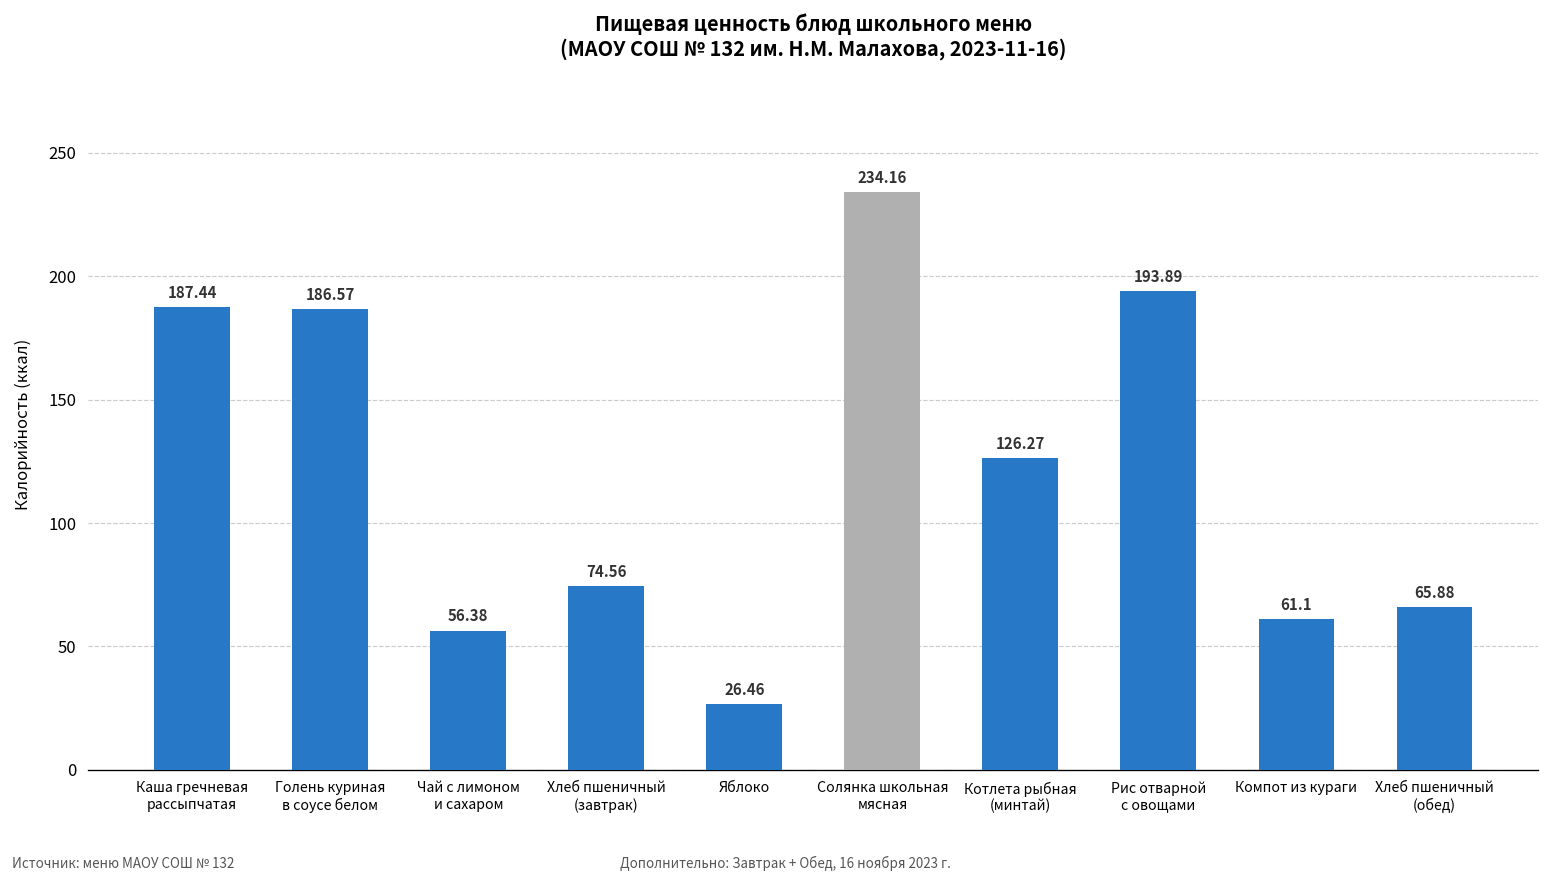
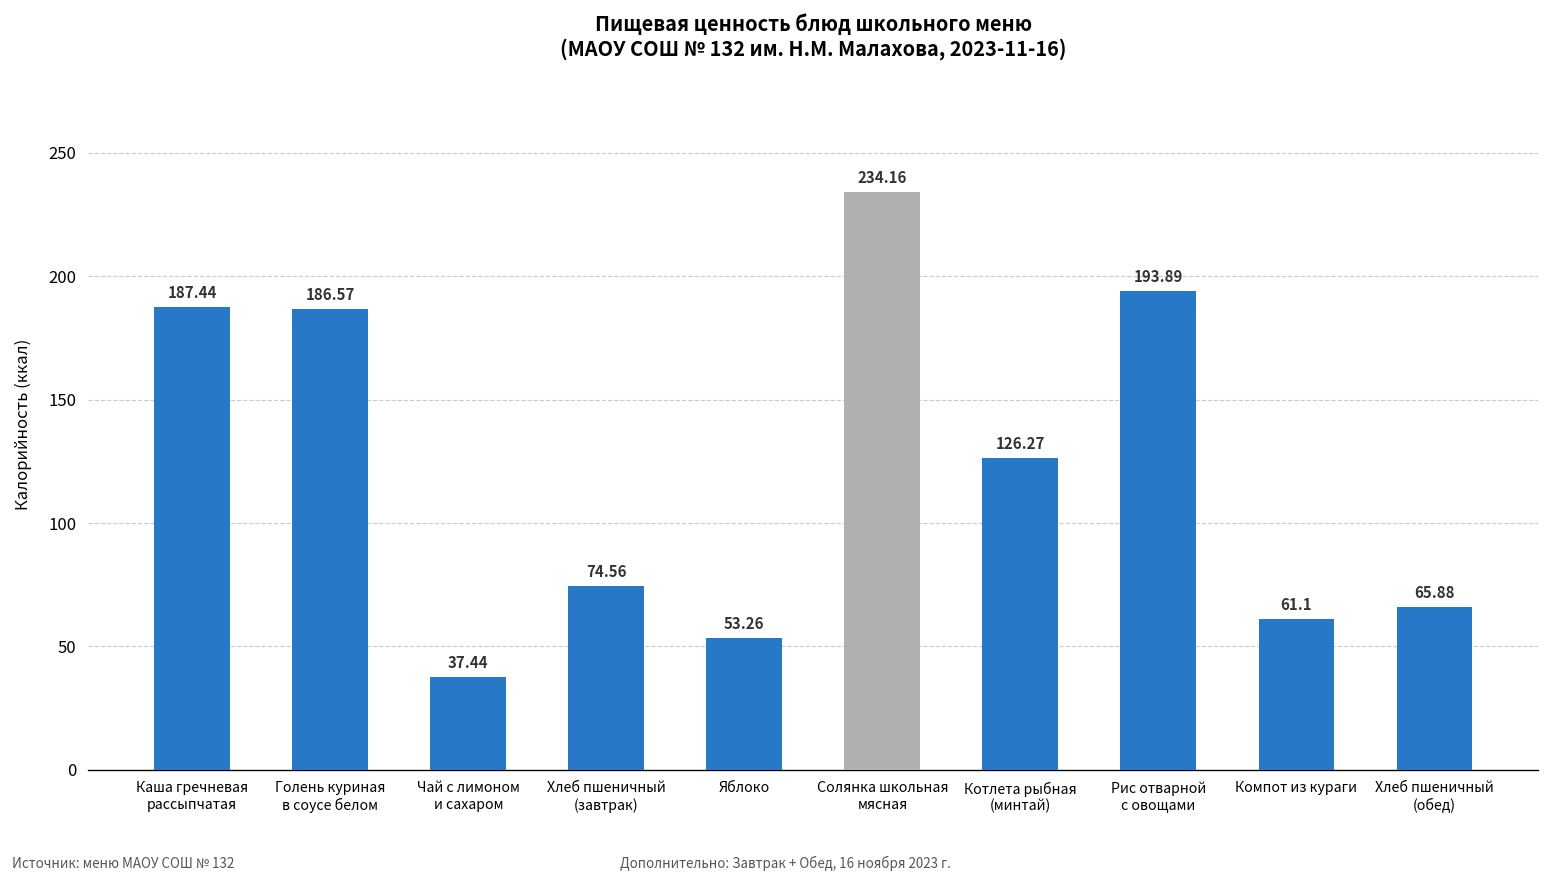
Чай с лимоном и сахаром: 56.38 -> 37.44
Яблоко: 26.46 -> 53.26
